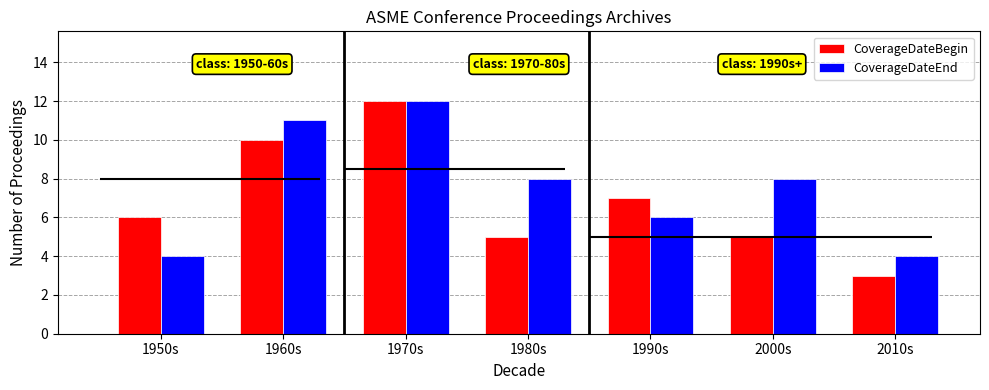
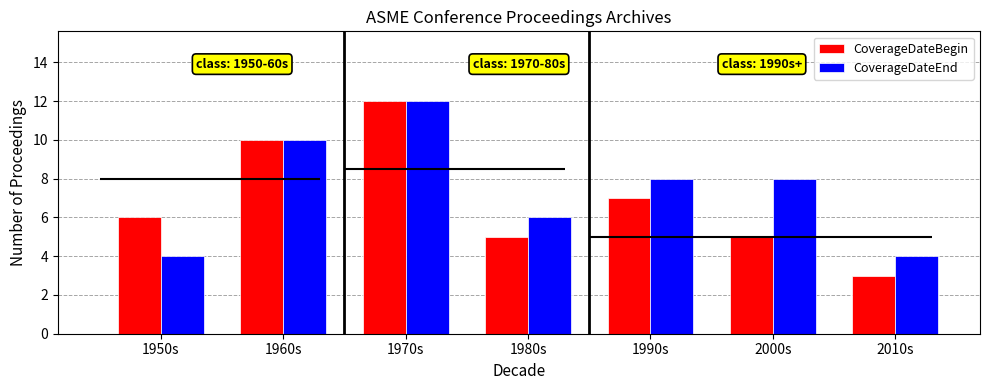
CoverageDateEnd, 1960s: 11 -> 10
CoverageDateEnd, 1980s: 8 -> 6
CoverageDateEnd, 1990s: 6 -> 8
